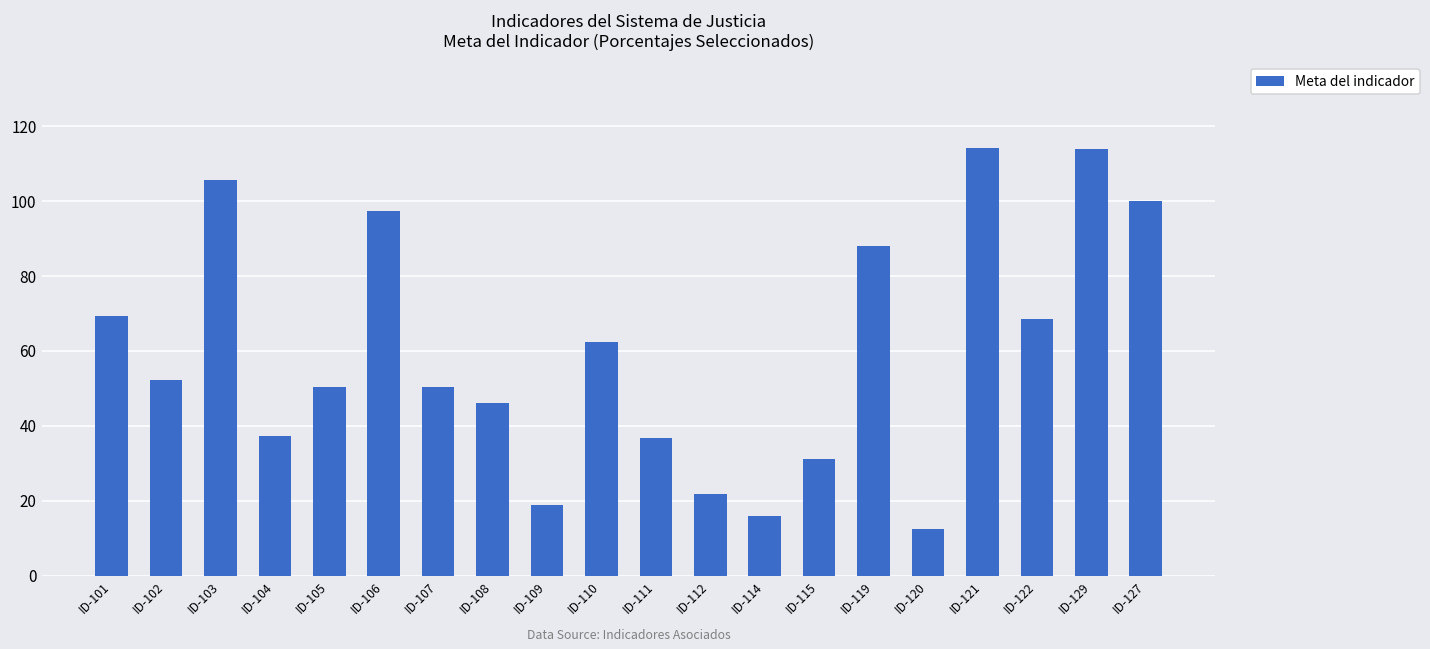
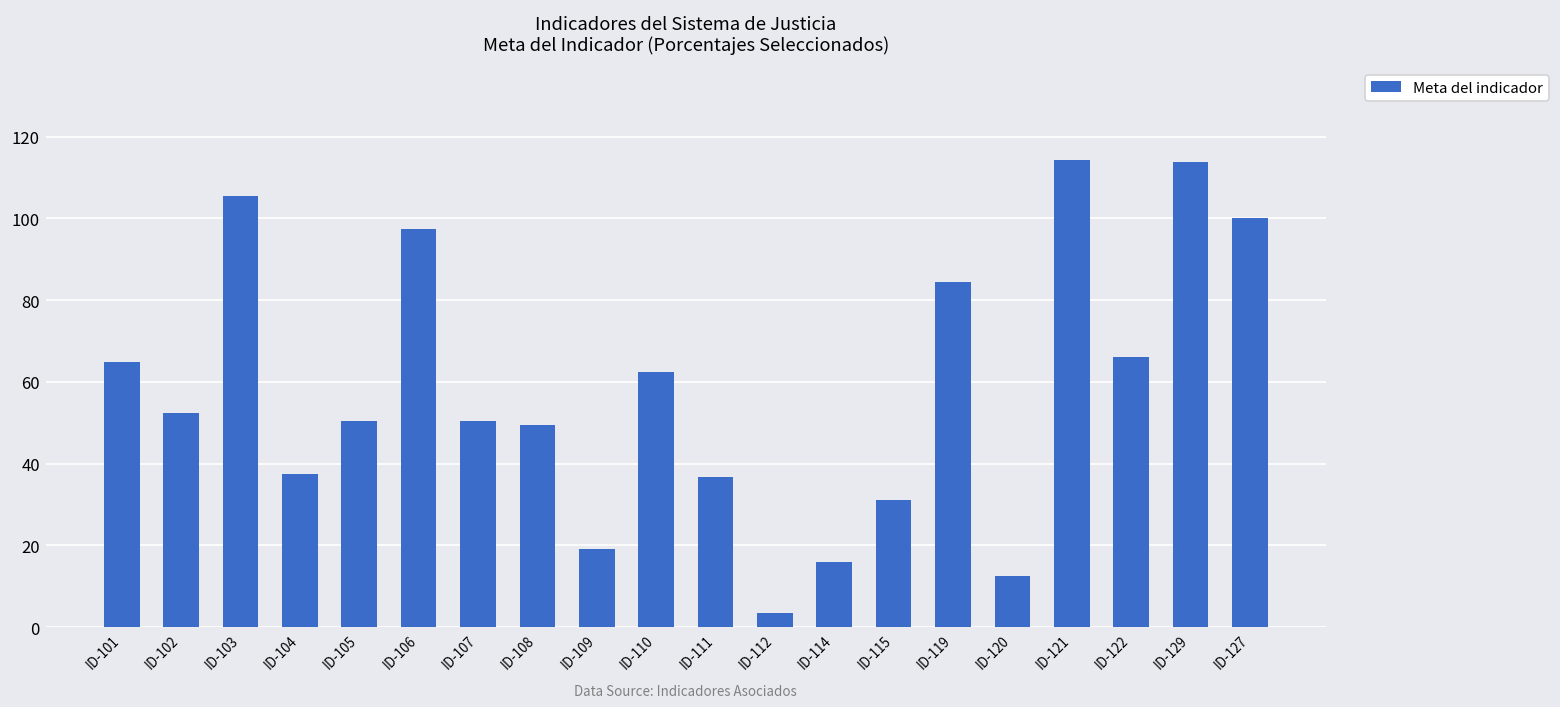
ID-101: 69 -> 65
ID-108: 46 -> 49
ID-112: 22 -> 3
ID-119: 88 -> 84
ID-122: 69 -> 66
